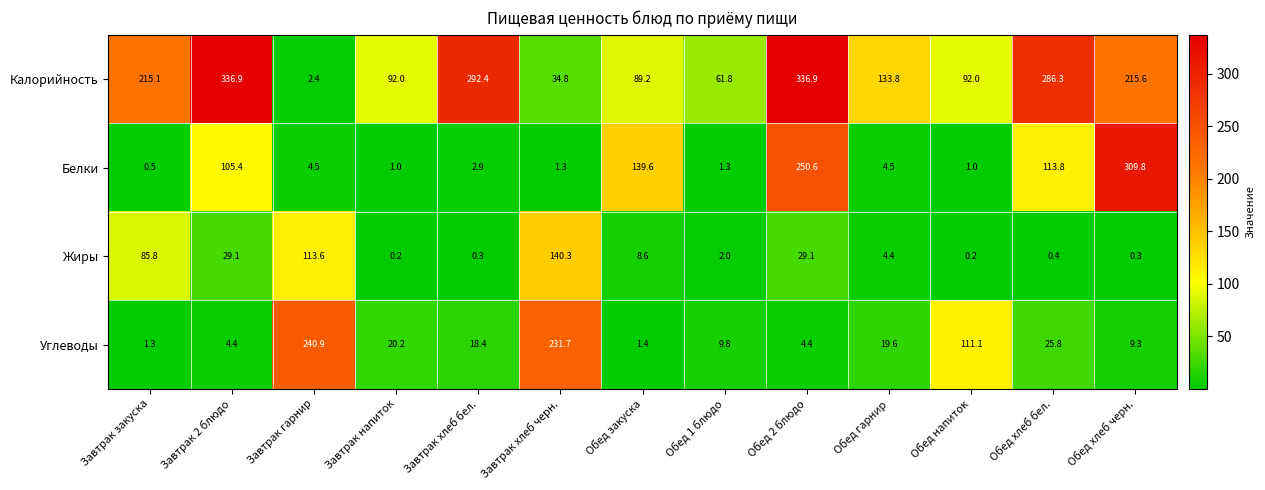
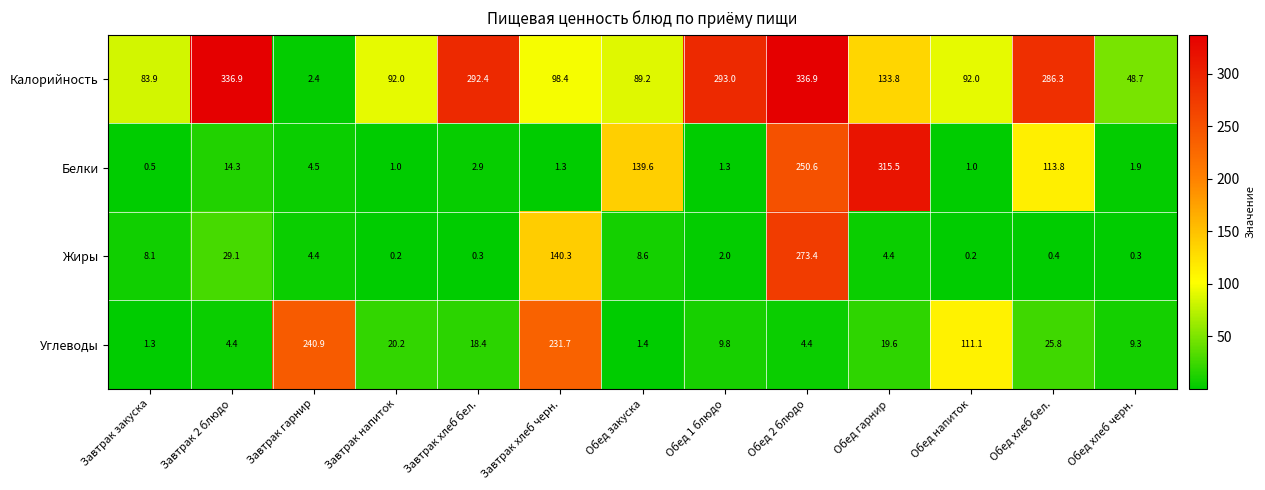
Калорийность, Завтрак закуска: 215.1 -> 83.9
Калорийность, Завтрак хлеб черн.: 34.8 -> 98.4
Калорийность, Обед 1 блюдо: 61.8 -> 293.0
Калорийность, Обед хлеб черн.: 215.6 -> 48.7
Белки, Завтрак 2 блюдо: 105.4 -> 14.3
Белки, Обед гарнир: 4.5 -> 315.5
Белки, Обед хлеб черн.: 309.8 -> 1.9
Жиры, Завтрак закуска: 85.8 -> 8.1
Жиры, Завтрак гарнир: 113.6 -> 4.4
Жиры, Обед 2 блюдо: 29.1 -> 273.4
